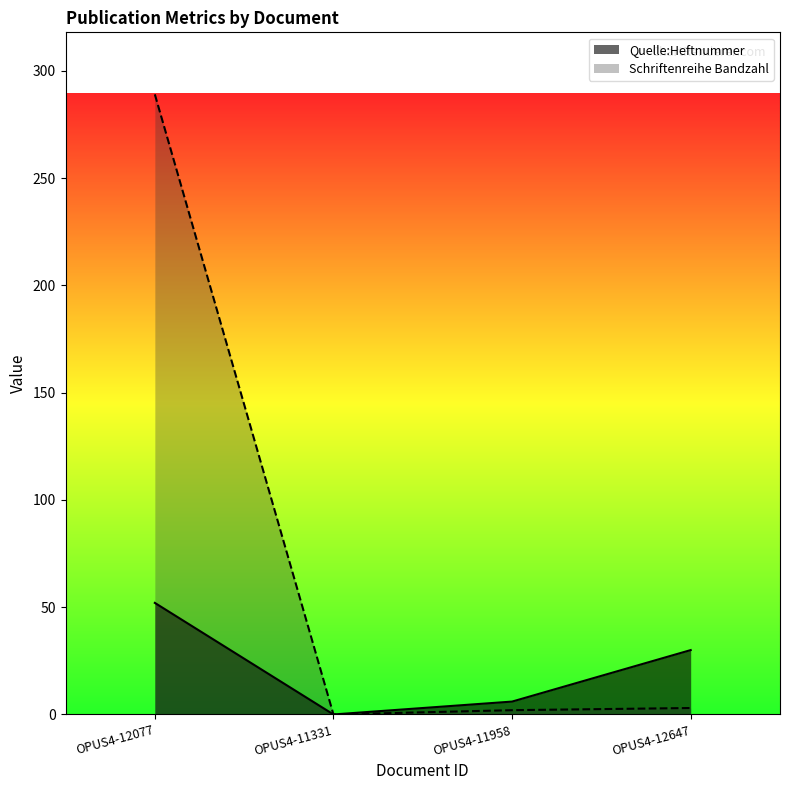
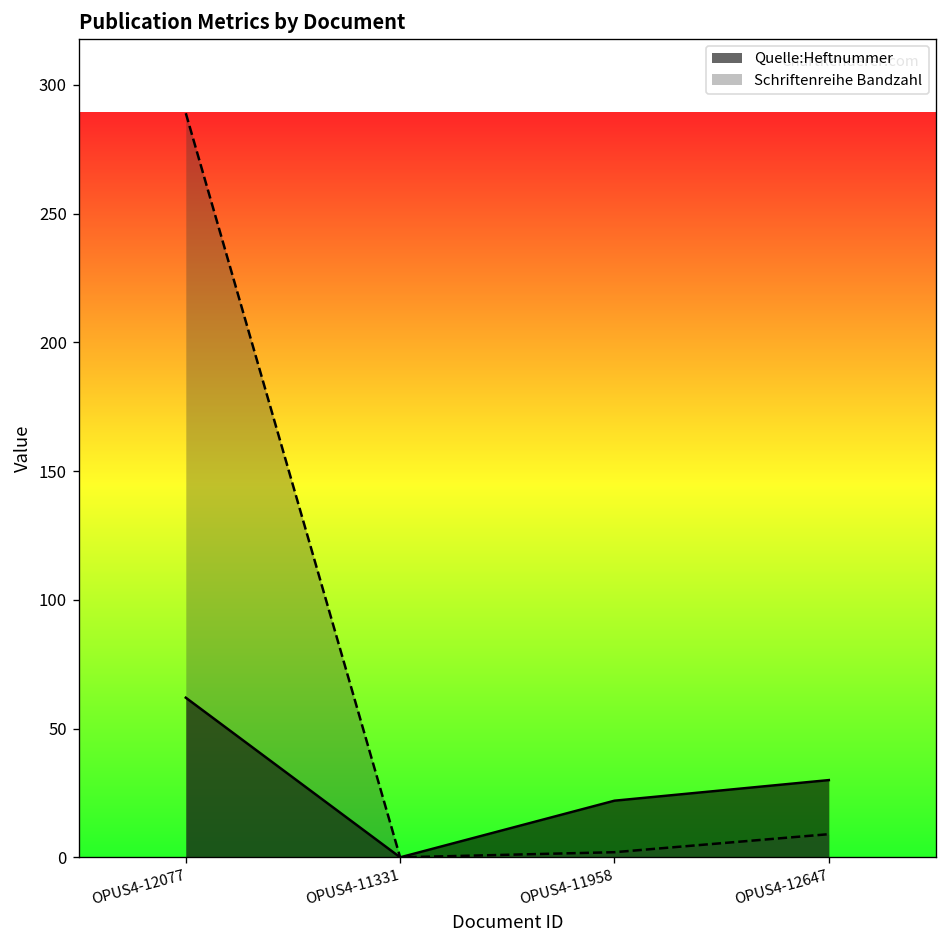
Quelle:Heftnummer, OPUS4-12077: 52 -> 62
Quelle:Heftnummer, OPUS4-11958: 6 -> 22
Schriftenreihe Bandzahl, OPUS4-12647: 3 -> 9
